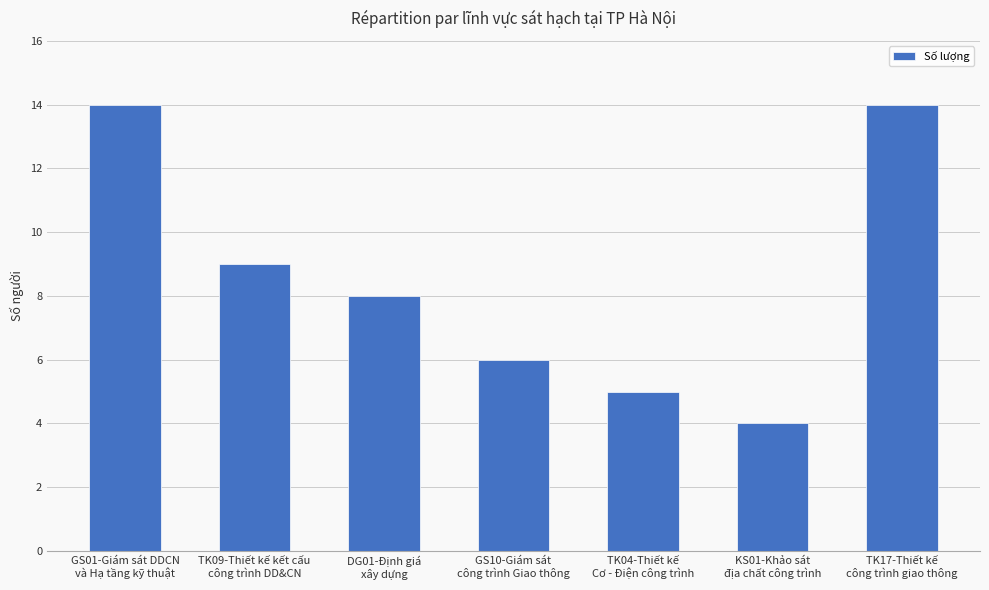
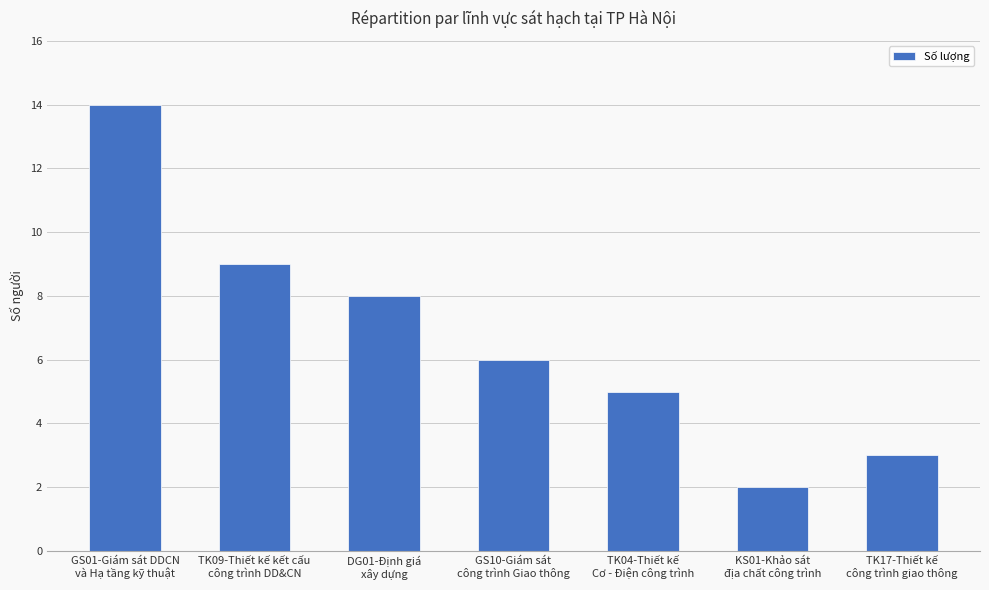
KS01-Khảo sát địa chất công trình: 4 -> 2
TK17-Thiết kế công trình giao thông: 14 -> 3
